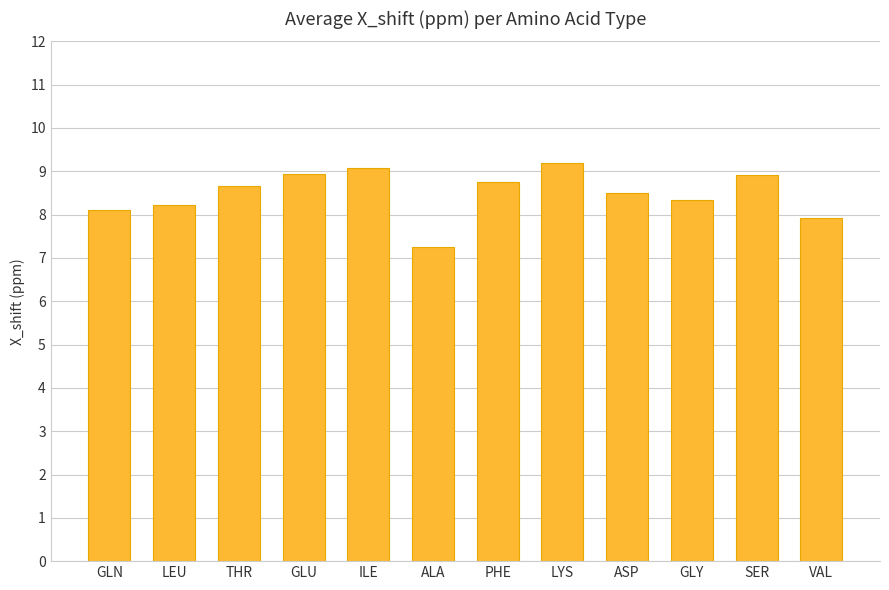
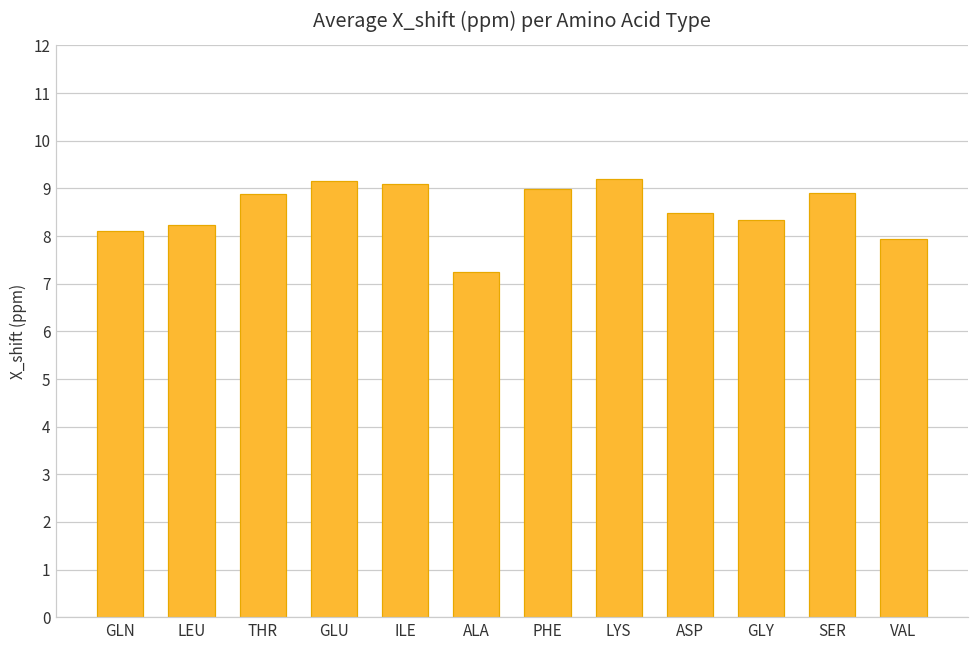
THR: 8.7 -> 8.9
GLU: 8.9 -> 9.2
PHE: 8.7 -> 9.0
